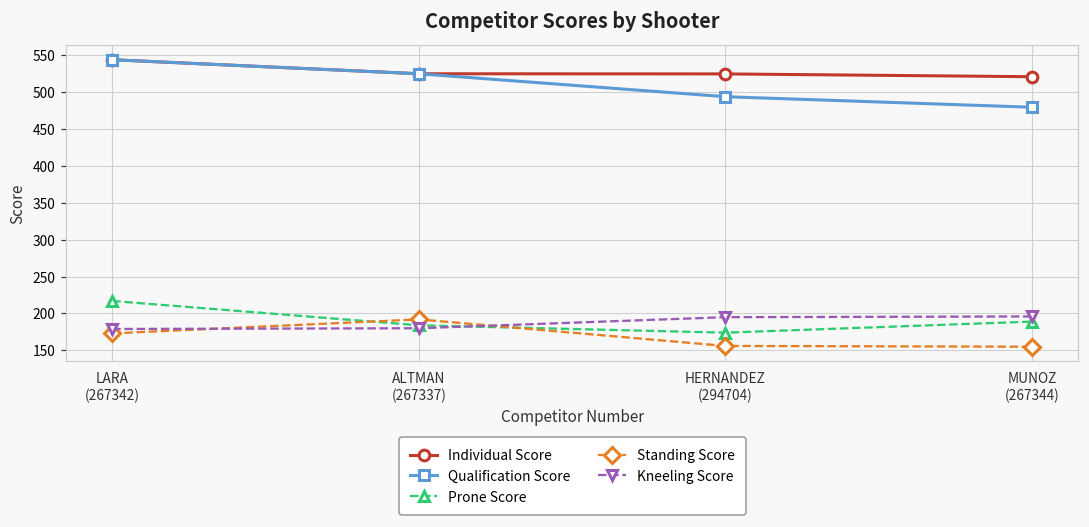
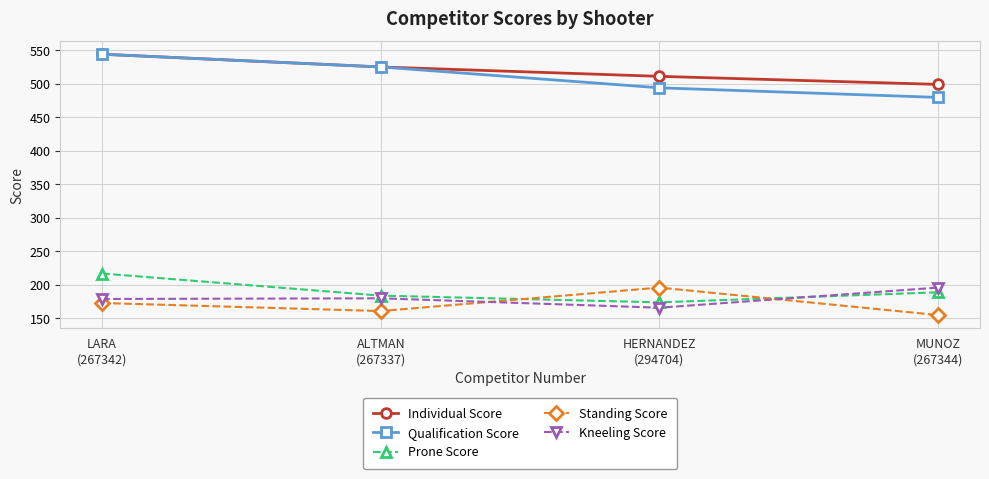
Standing Score, ALTMAN (267337): 190 -> 160
Individual Score, HERNANDEZ (294704): 520 -> 510
Standing Score, HERNANDEZ (294704): 160 -> 200
Kneeling Score, HERNANDEZ (294704): 200 -> 170
Individual Score, MUNOZ (267344): 520 -> 500
